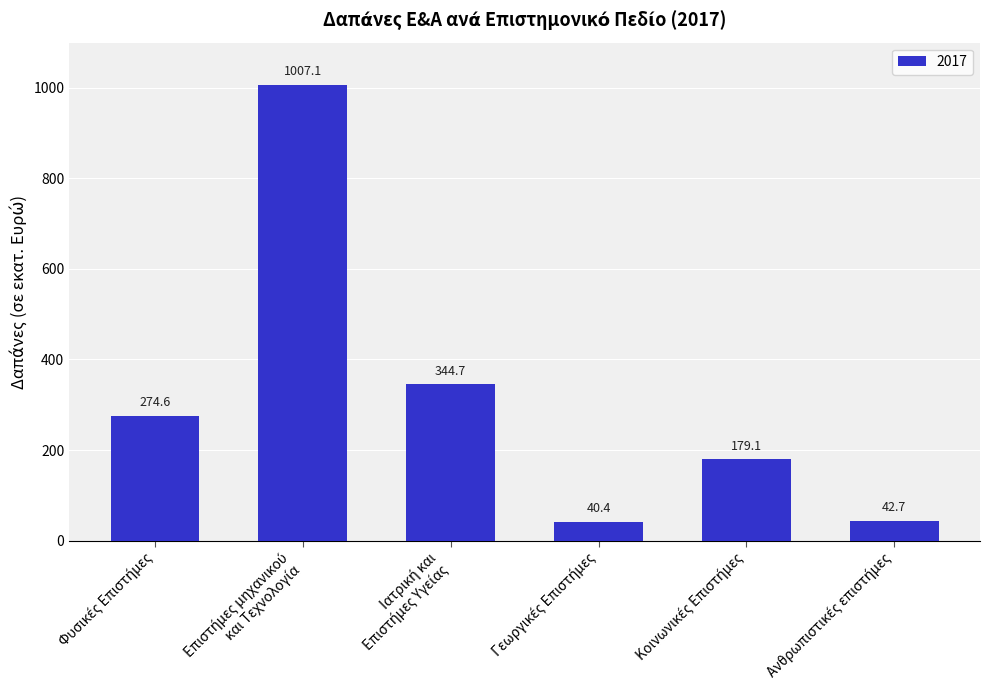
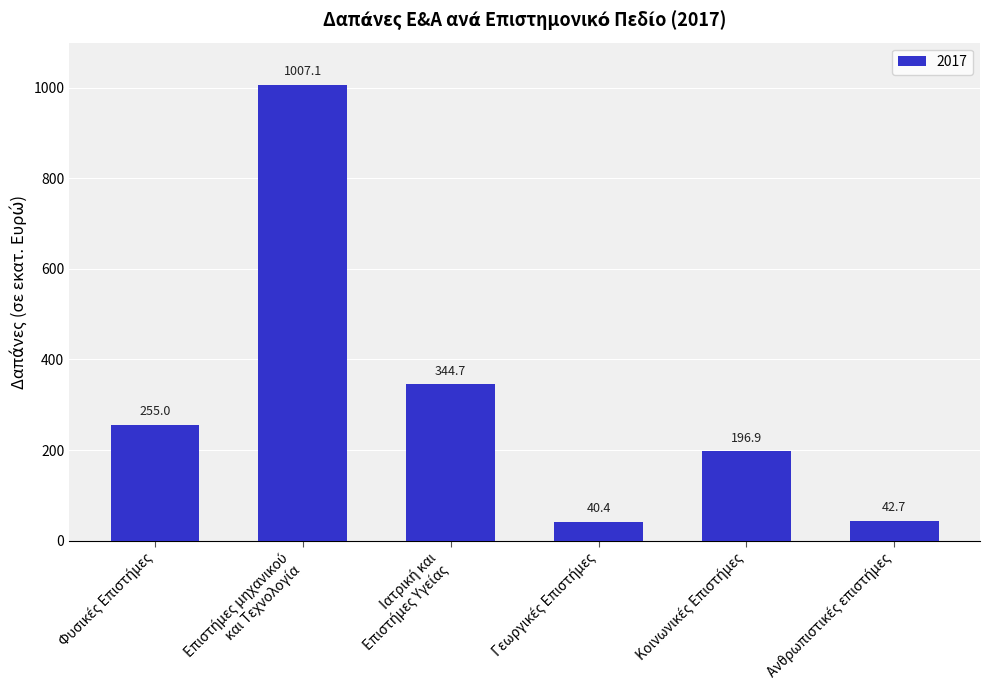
Φυσικές Επιστήμες: 274.6 -> 255.0
Κοινωνικές Επιστήμες: 179.1 -> 196.9
